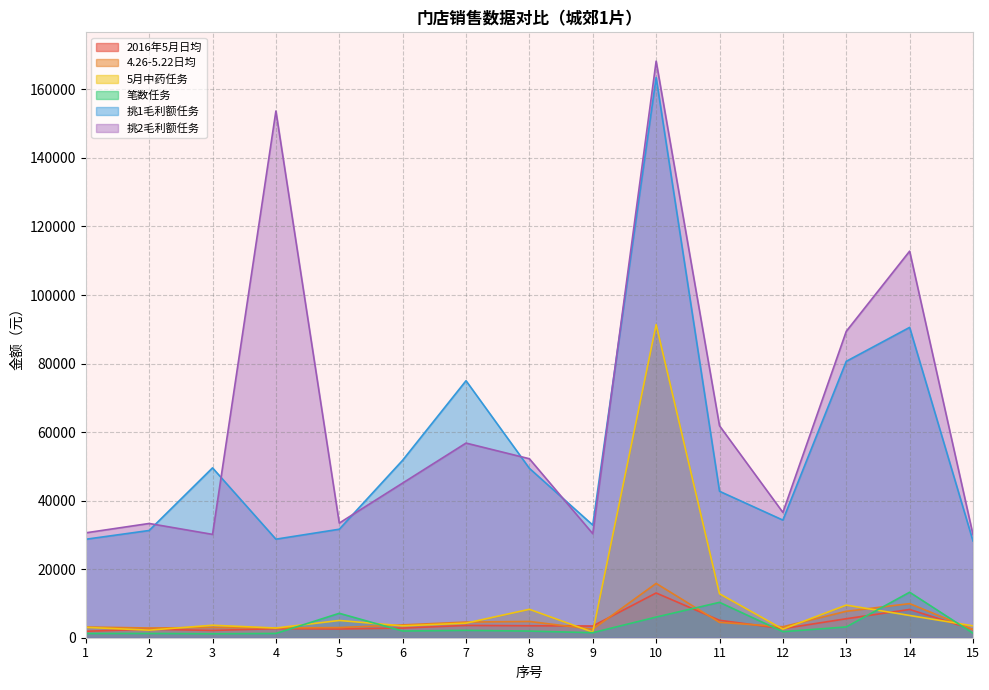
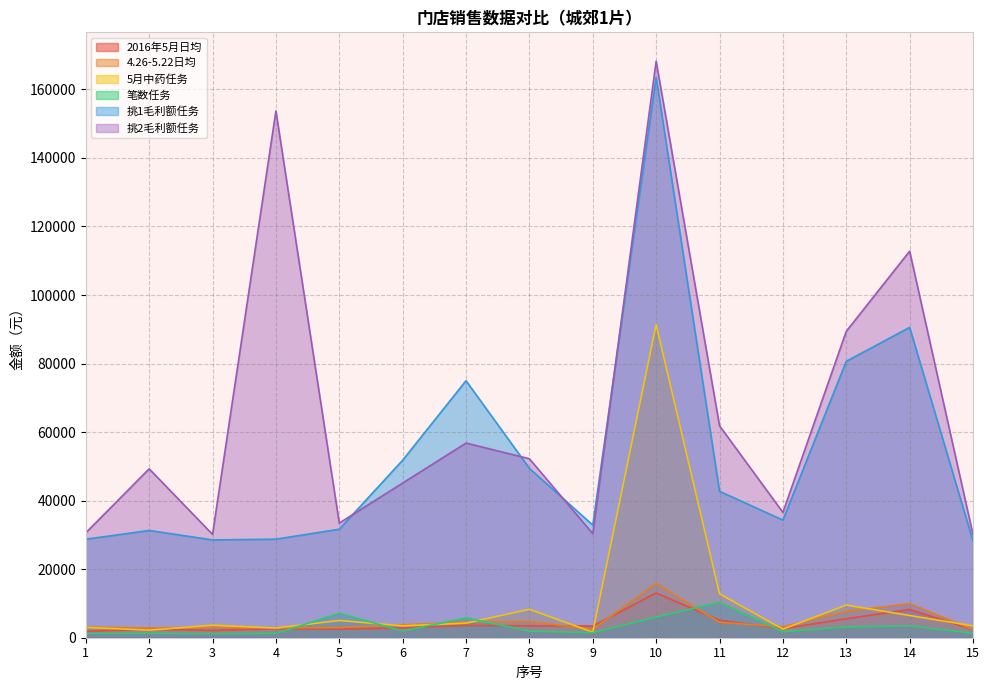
挑2毛利额任务, 2: 33000 -> 49000
挑1毛利额任务, 3: 50000 -> 29000
笔数任务, 7: 2000 -> 6000
笔数任务, 14: 13000 -> 3000
